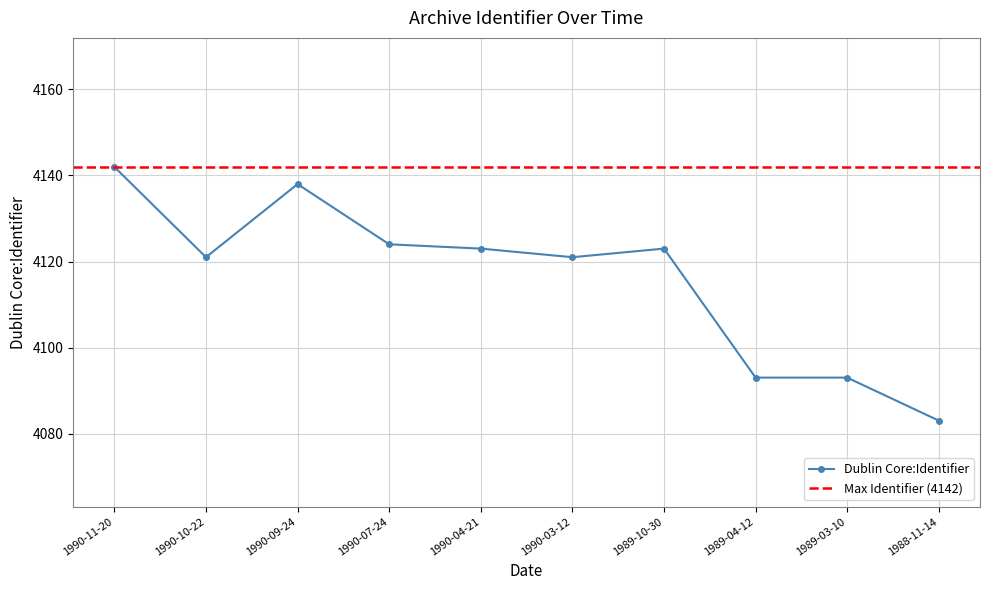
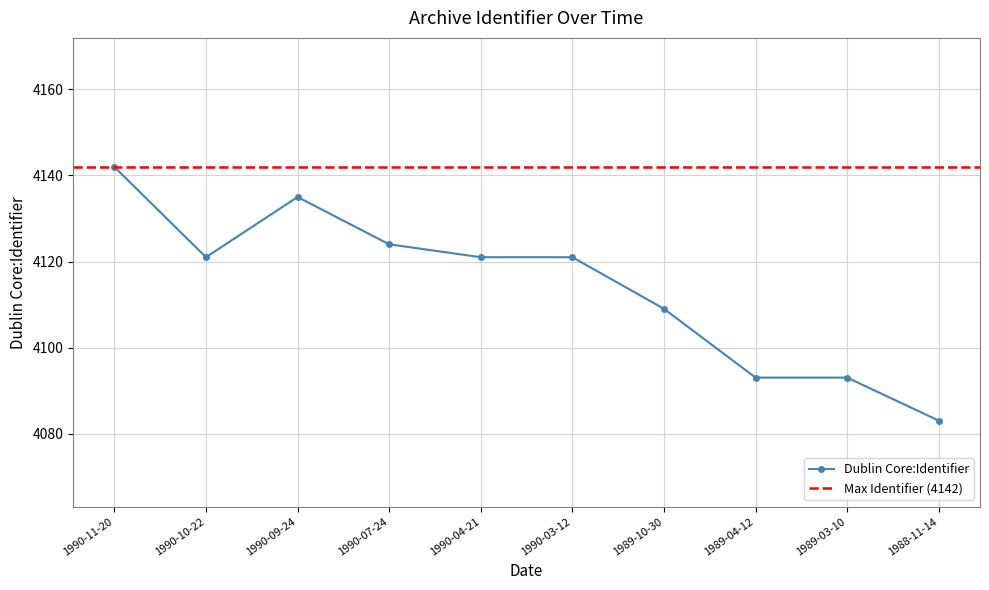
1990-09-24: 4138 -> 4135
1990-04-21: 4123 -> 4121
1989-10-30: 4123 -> 4109
